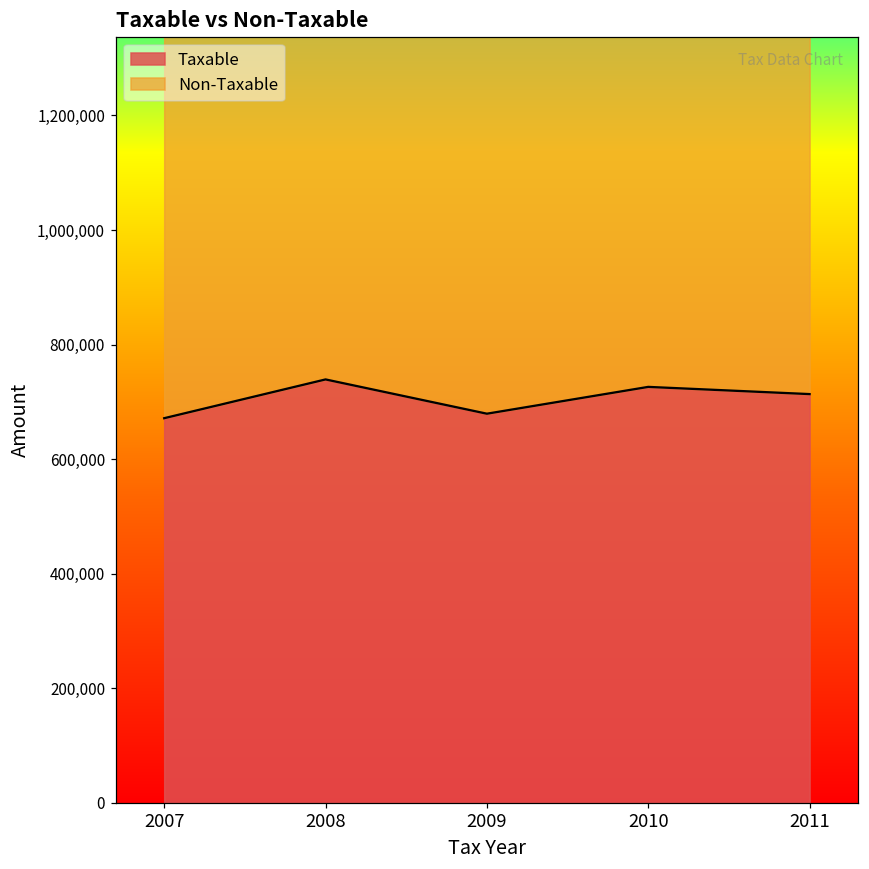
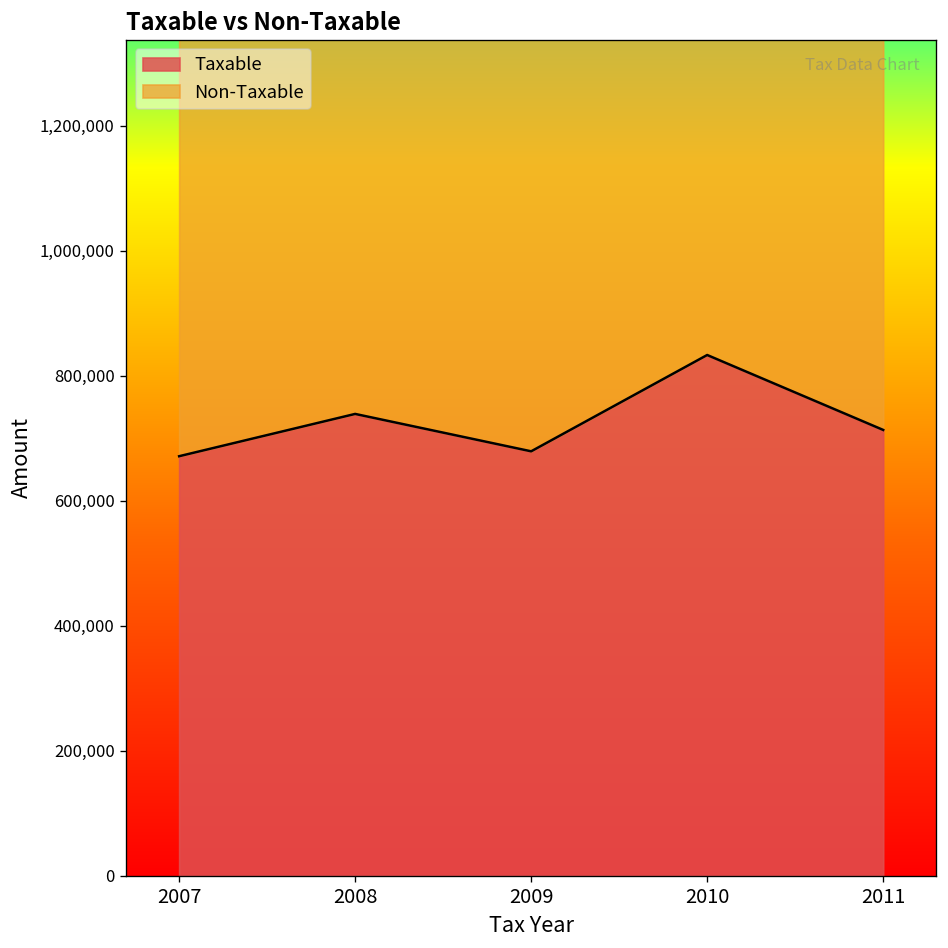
Taxable, 2010: 730,000 -> 830,000
